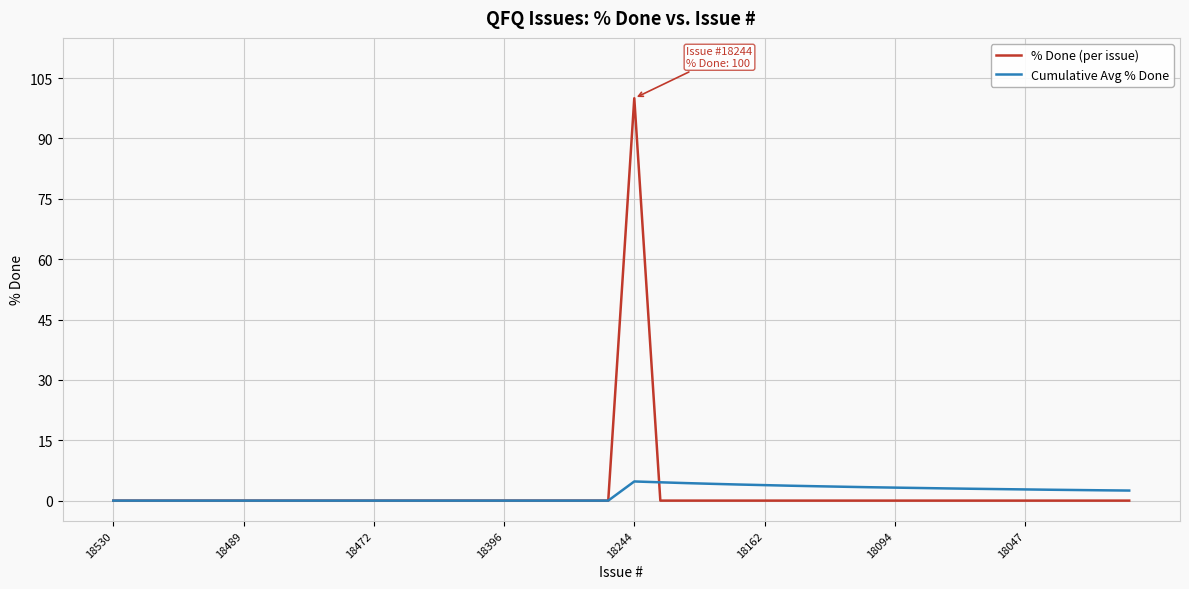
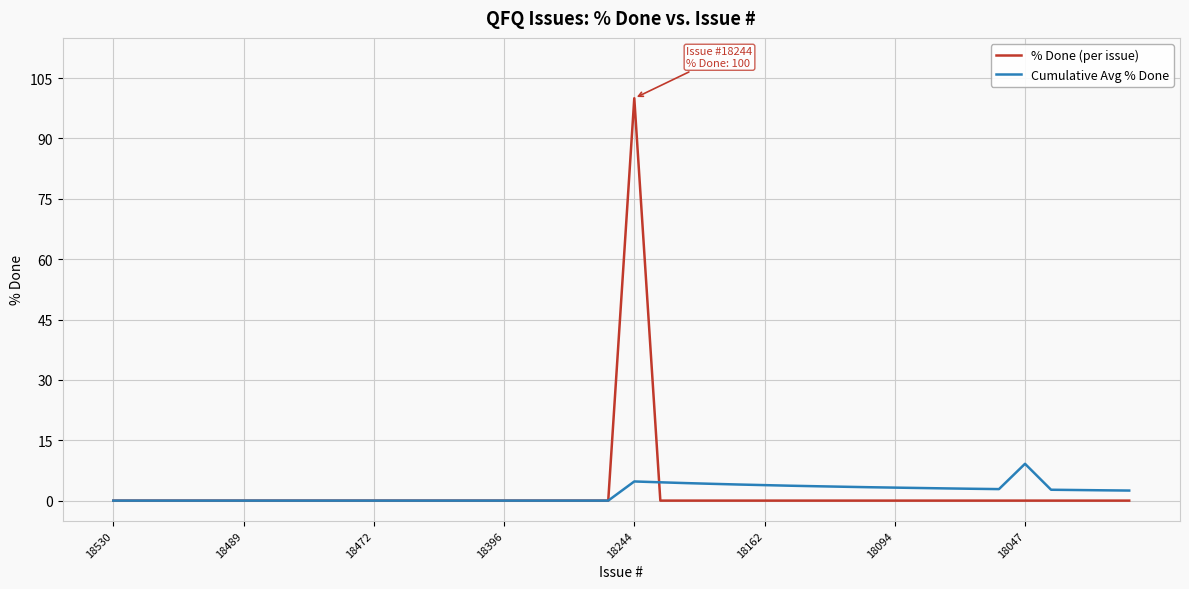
Cumulative Avg % Done, 18047: 3 -> 9
